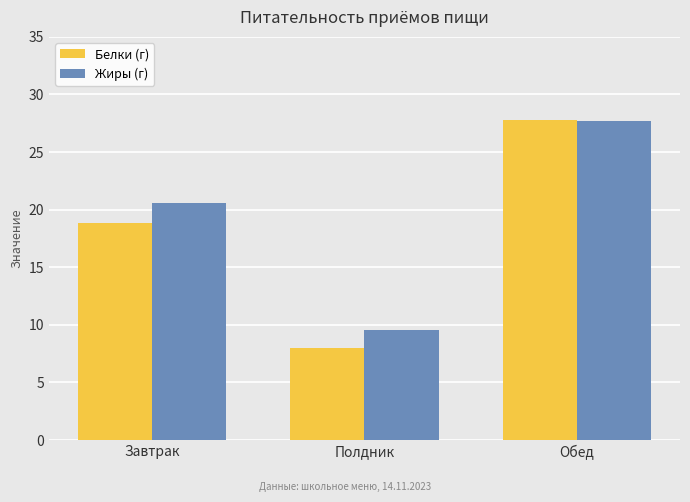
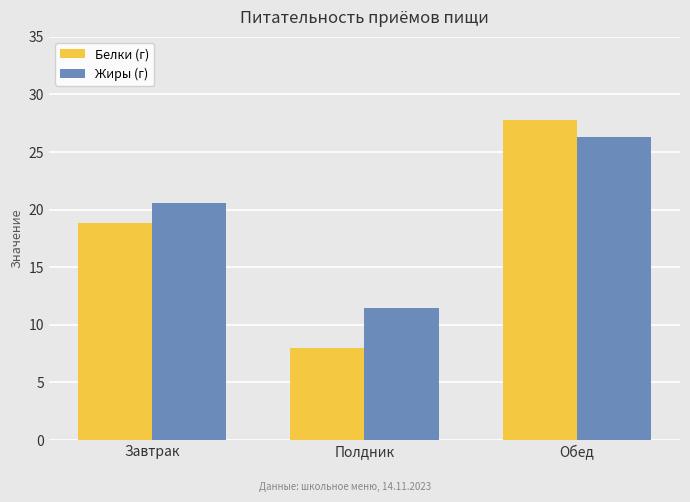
Жиры (г), Полдник: 9.6 -> 11.4
Жиры (г), Обед: 27.7 -> 26.3
